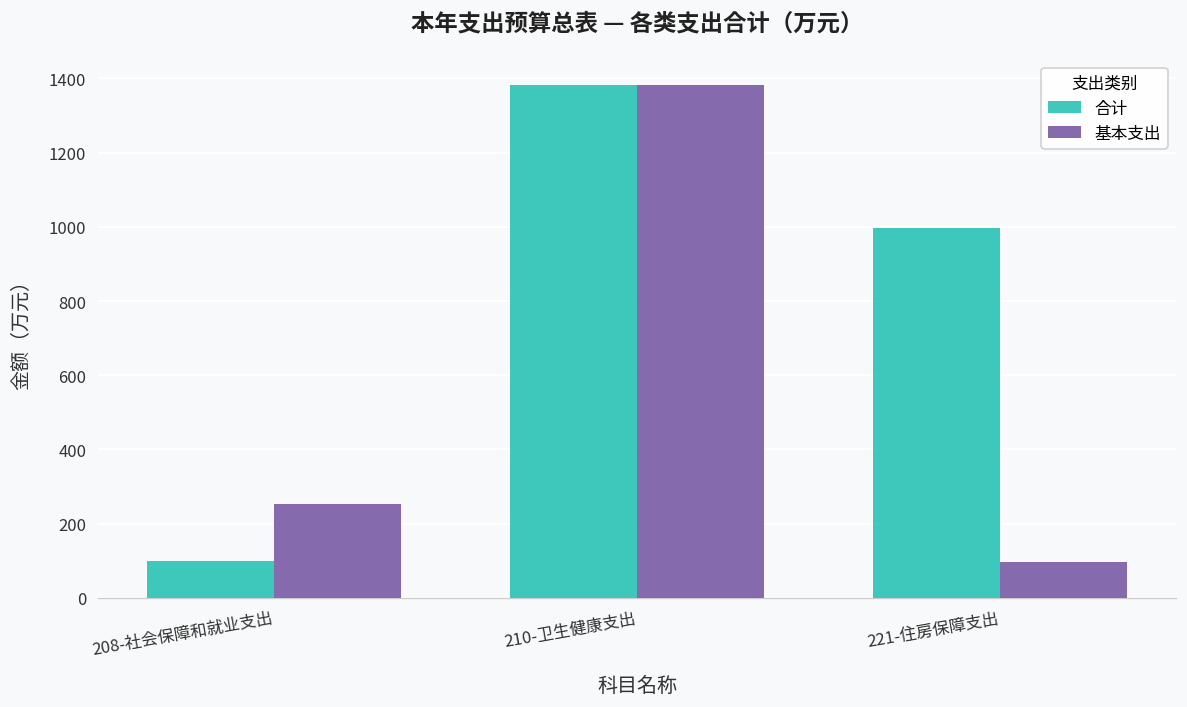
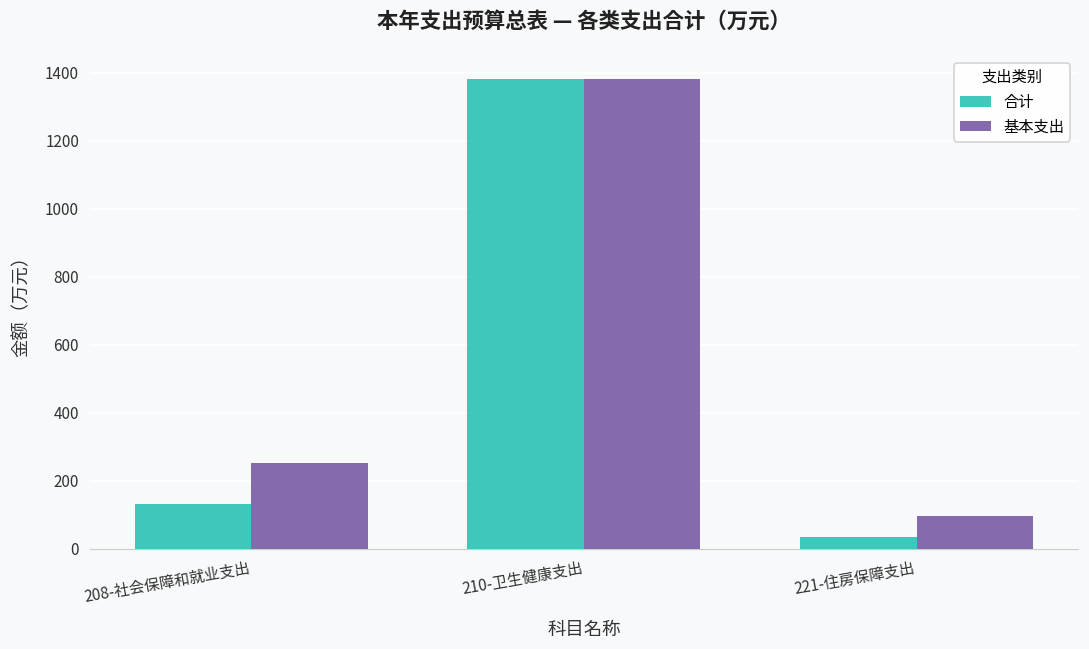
合计, 208-社会保障和就业支出: 100 -> 130
合计, 221-住房保障支出: 1000 -> 30
